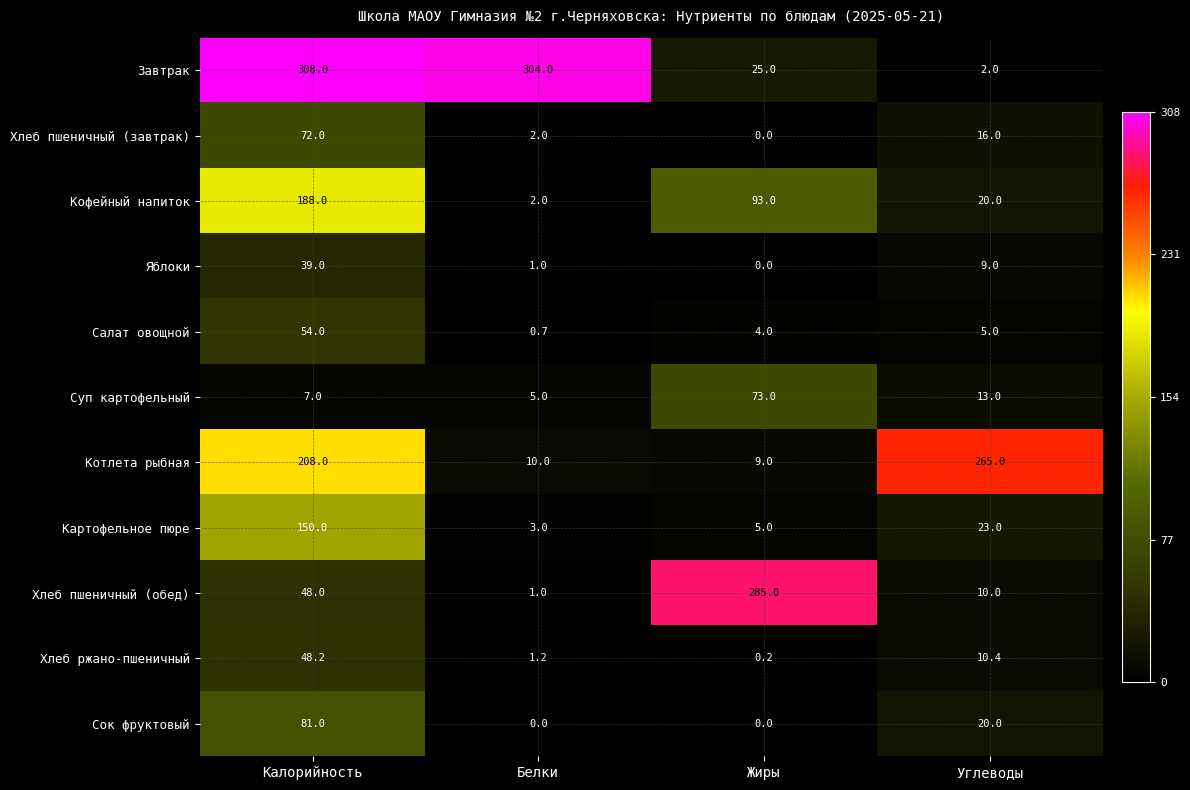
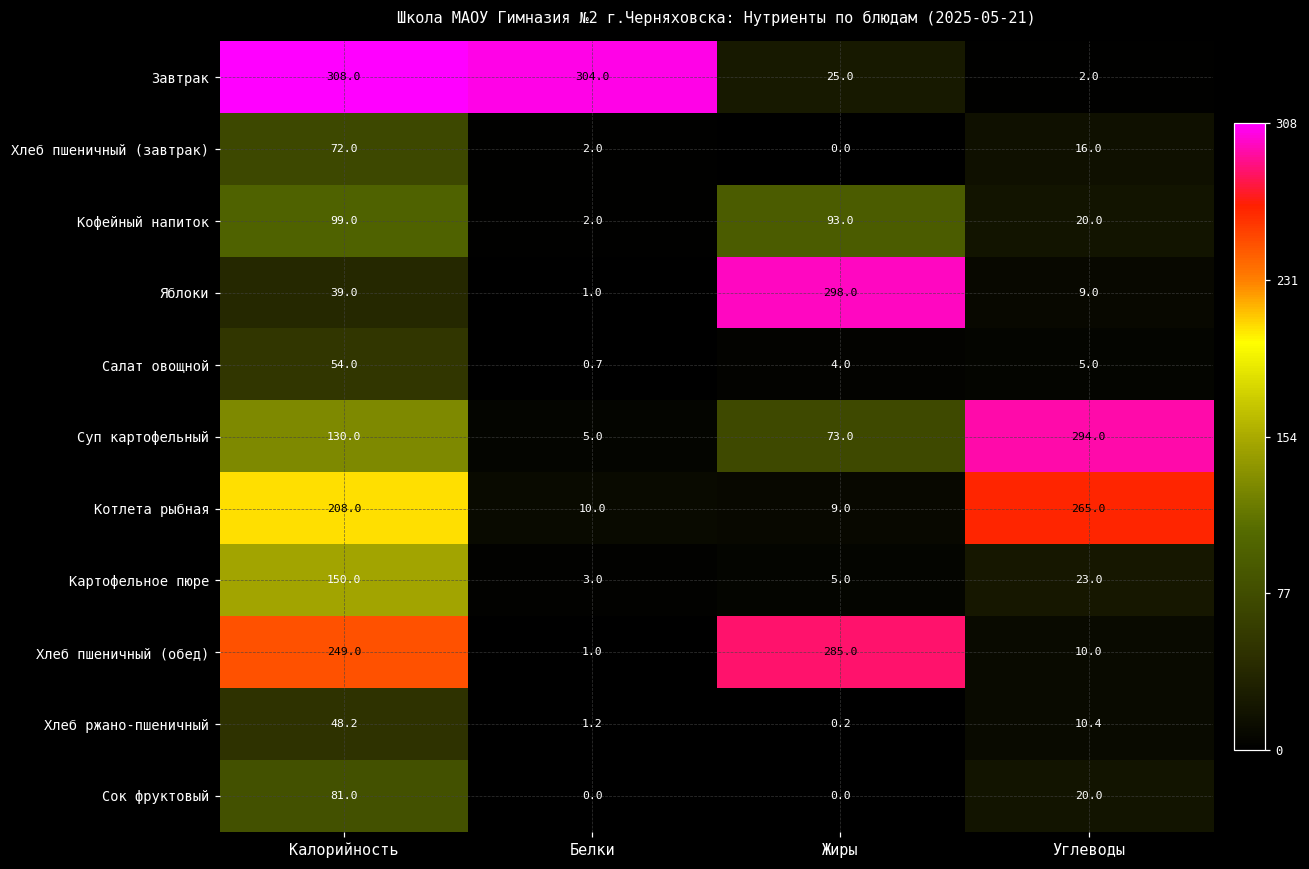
Кофейный напиток, Калорийность: 188.0 -> 99.0
Яблоки, Жиры: 0.0 -> 298.0
Суп картофельный, Калорийность: 7.0 -> 130.0
Суп картофельный, Углеводы: 13.0 -> 294.0
Хлеб пшеничный (обед), Калорийность: 48.0 -> 249.0
